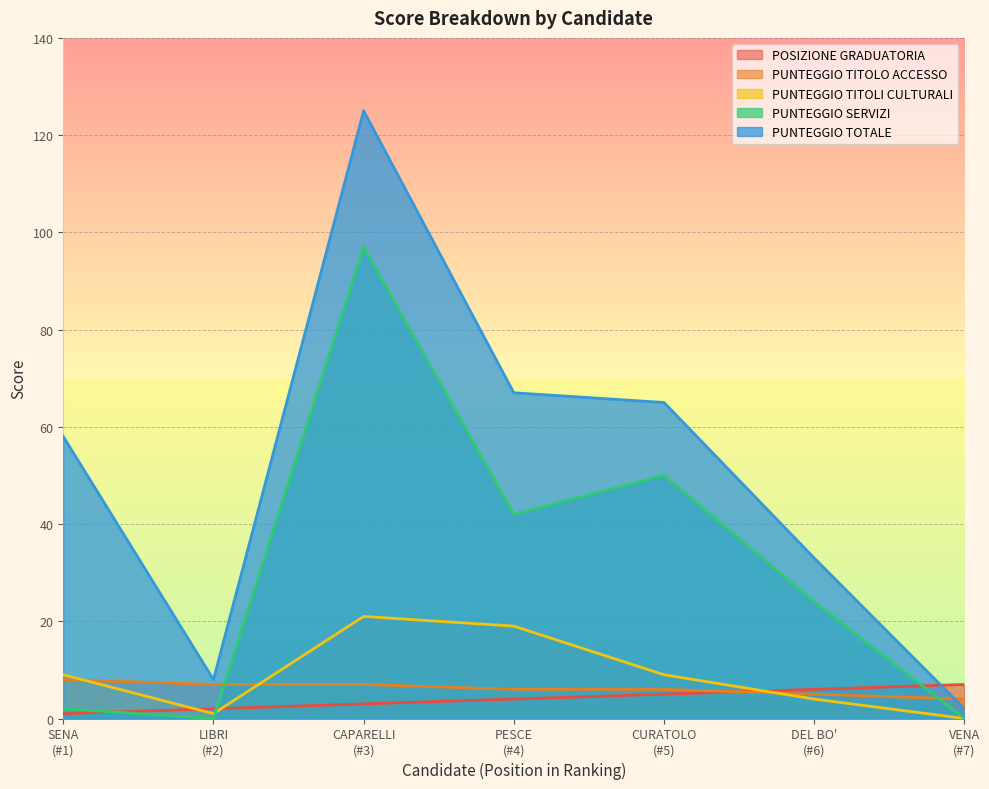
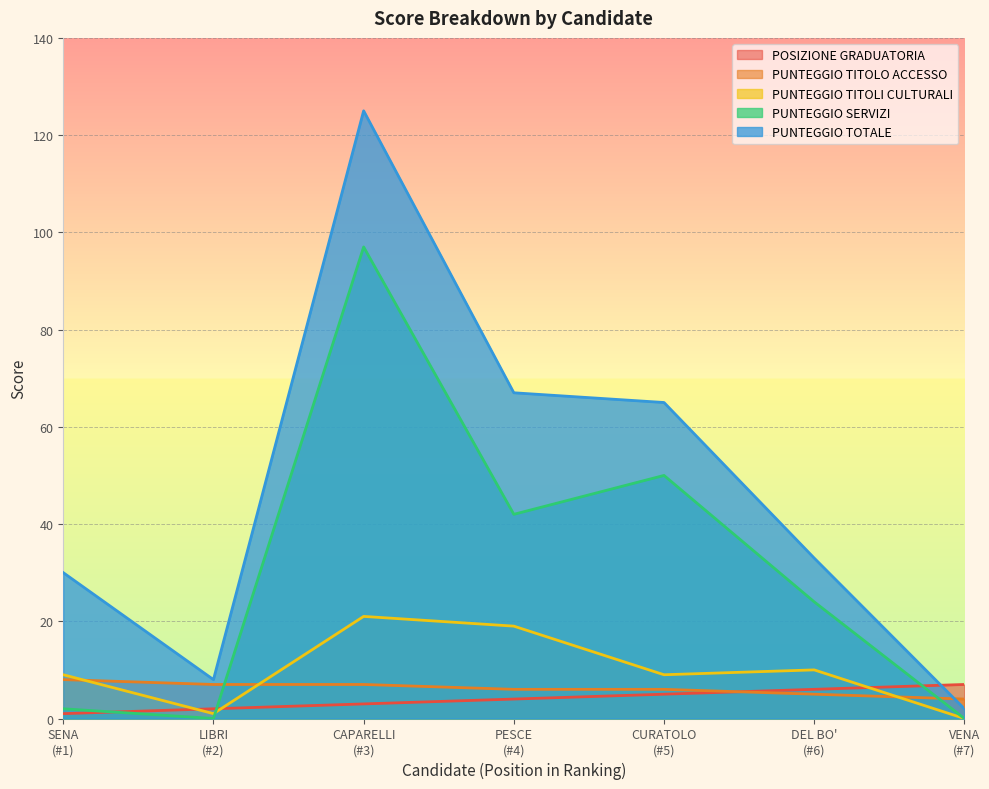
PUNTEGGIO TOTALE, SENA (#1): 58 -> 30
PUNTEGGIO TITOLI CULTURALI, DEL BO' (#6): 4 -> 10
